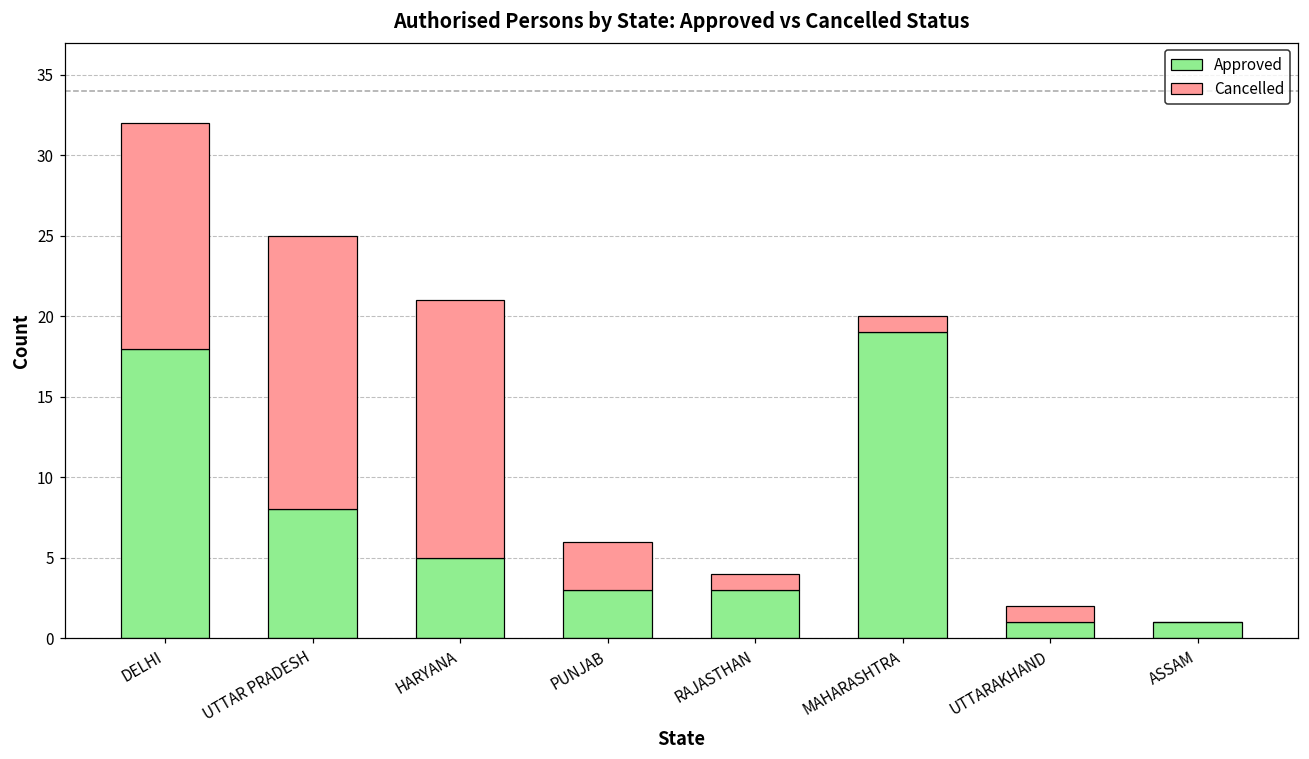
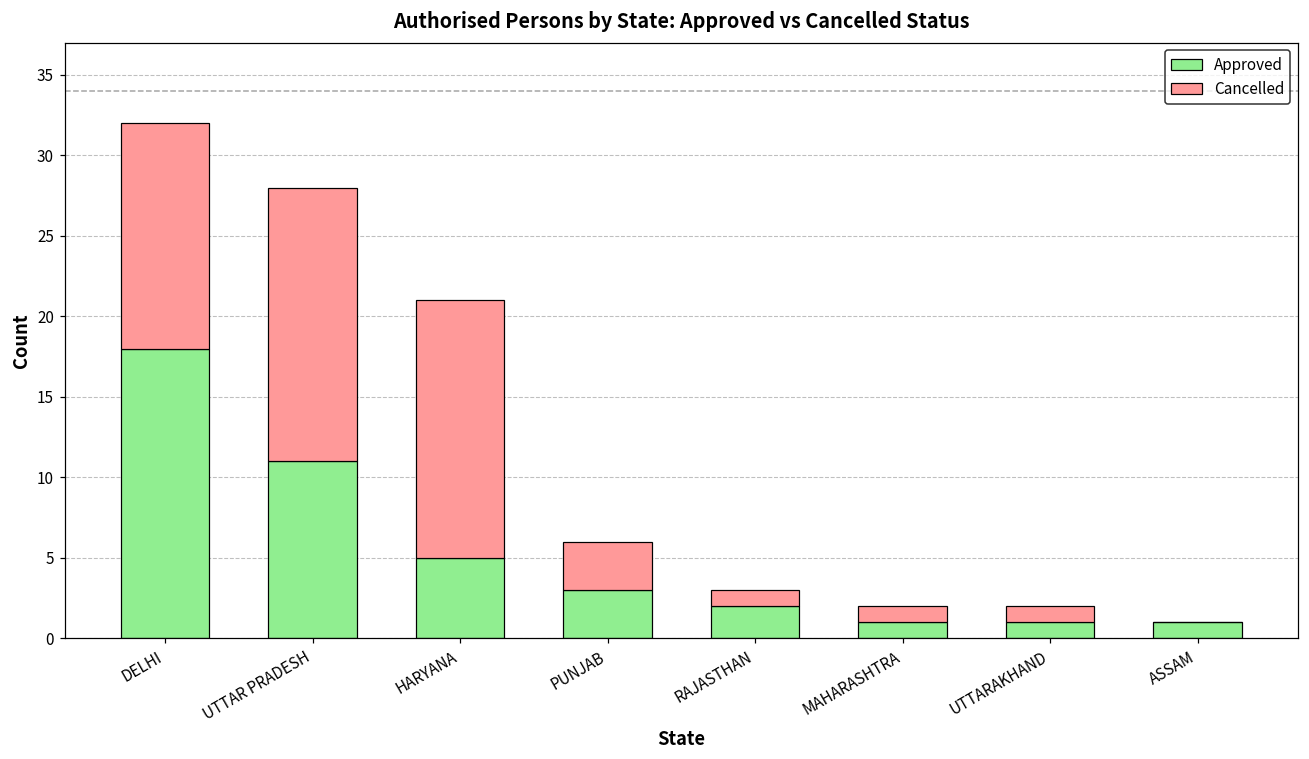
Approved, UTTAR PRADESH: 8 -> 11
Approved, RAJASTHAN: 3 -> 2
Approved, MAHARASHTRA: 19 -> 1
